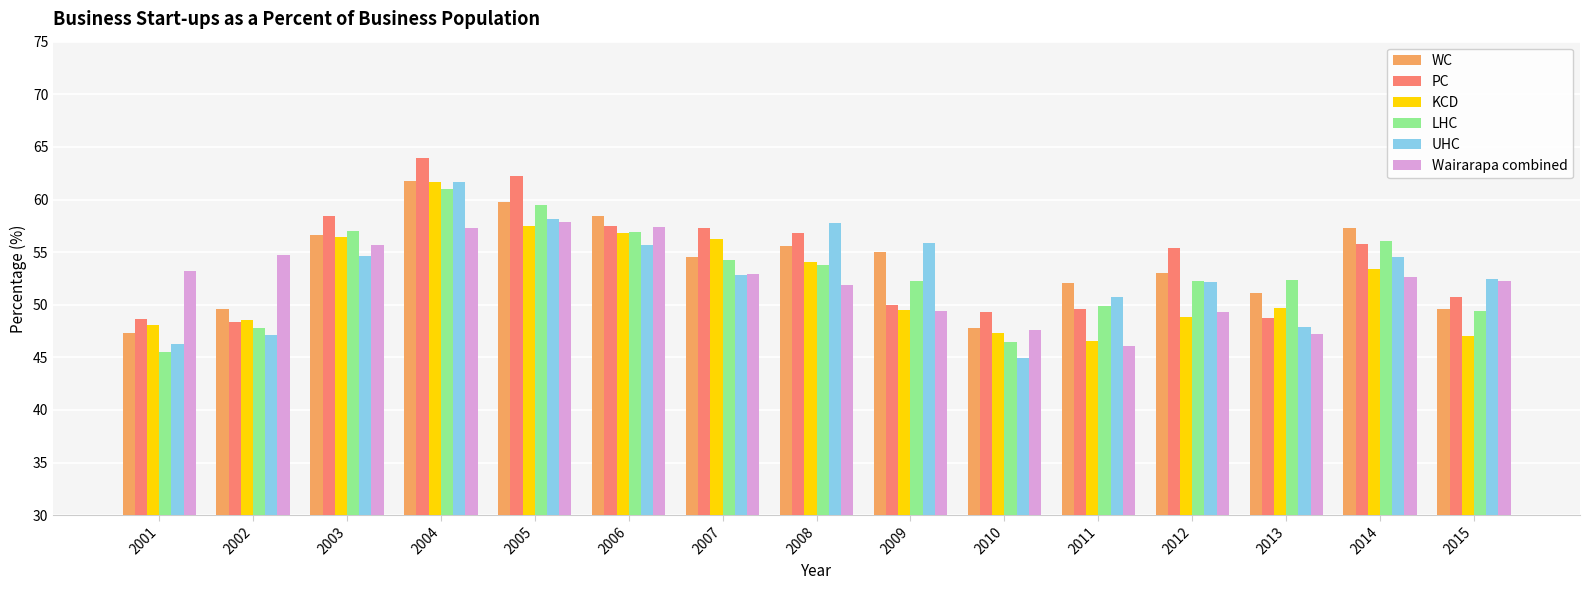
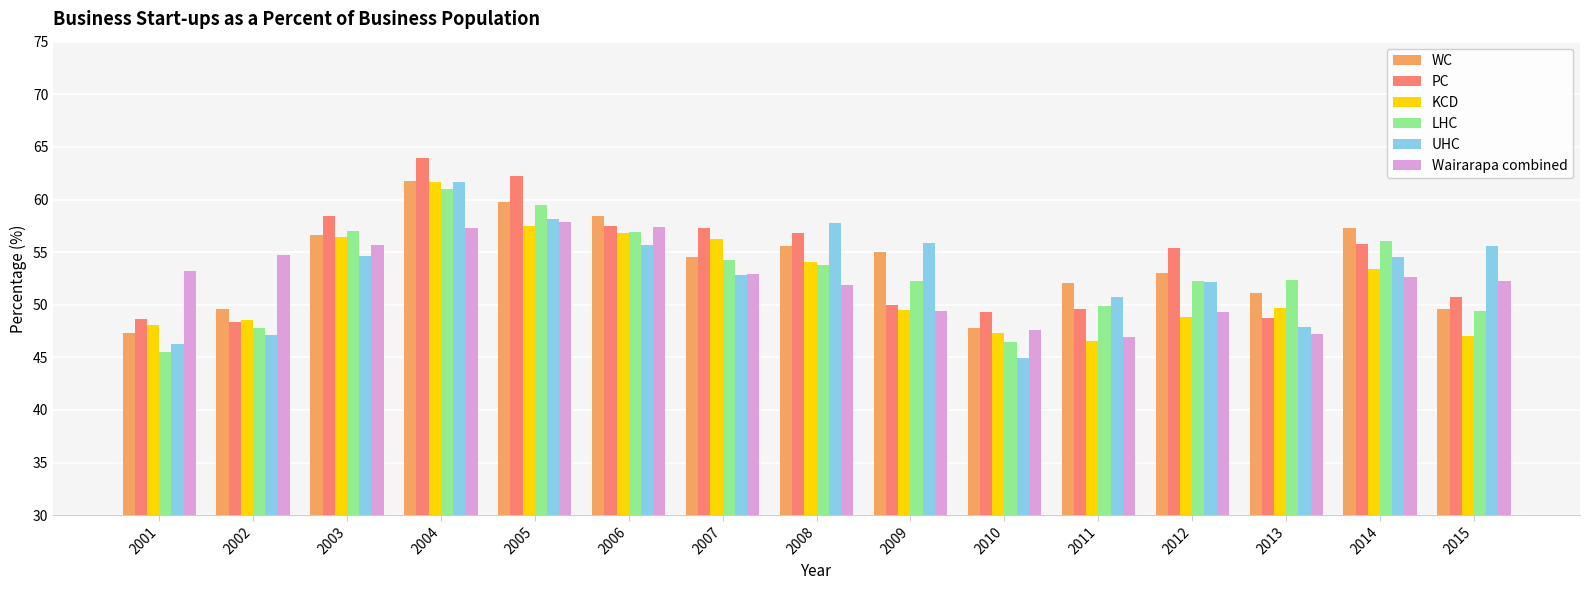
Wairarapa combined, 2011: 46.1 -> 46.9
UHC, 2015: 52.4 -> 55.6
